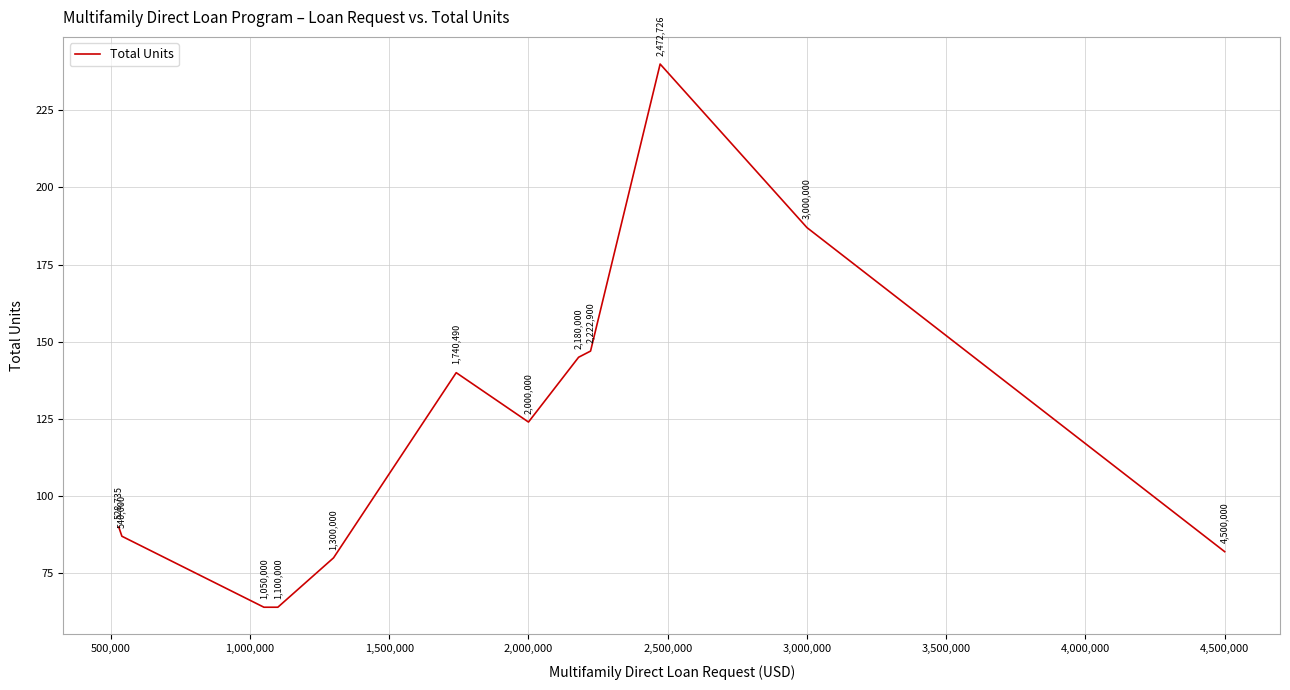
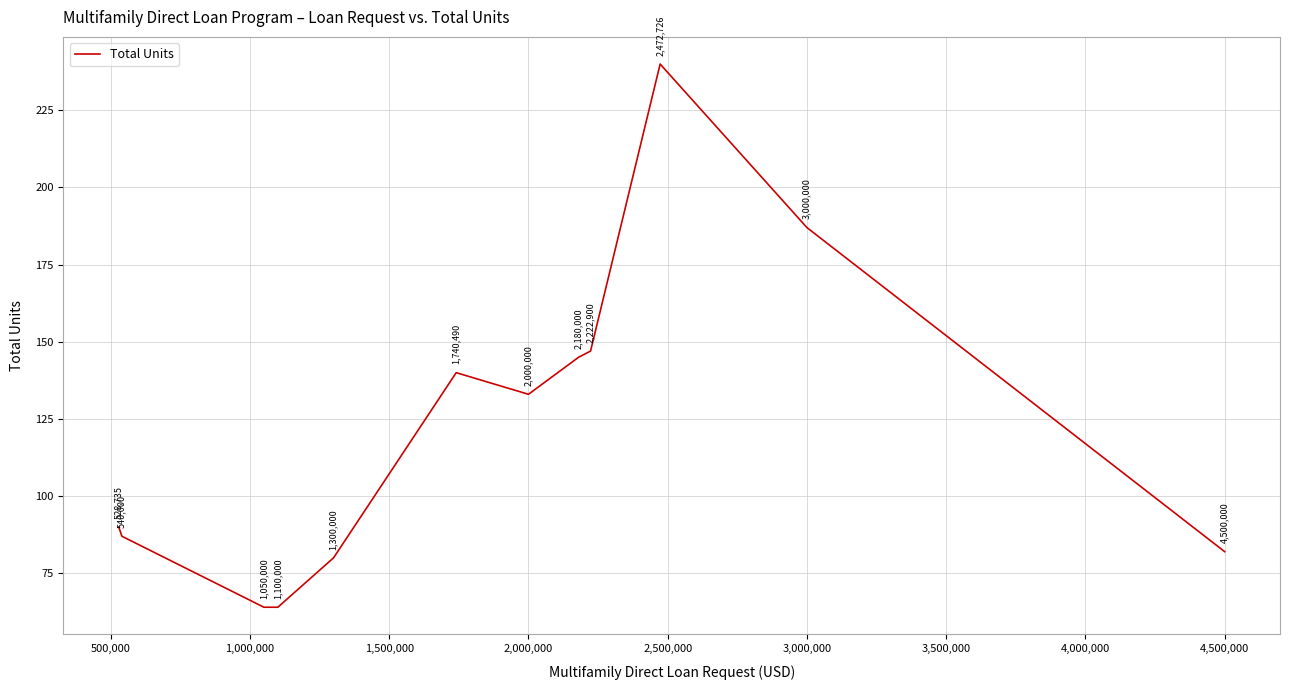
2,000,000: 124 -> 133
